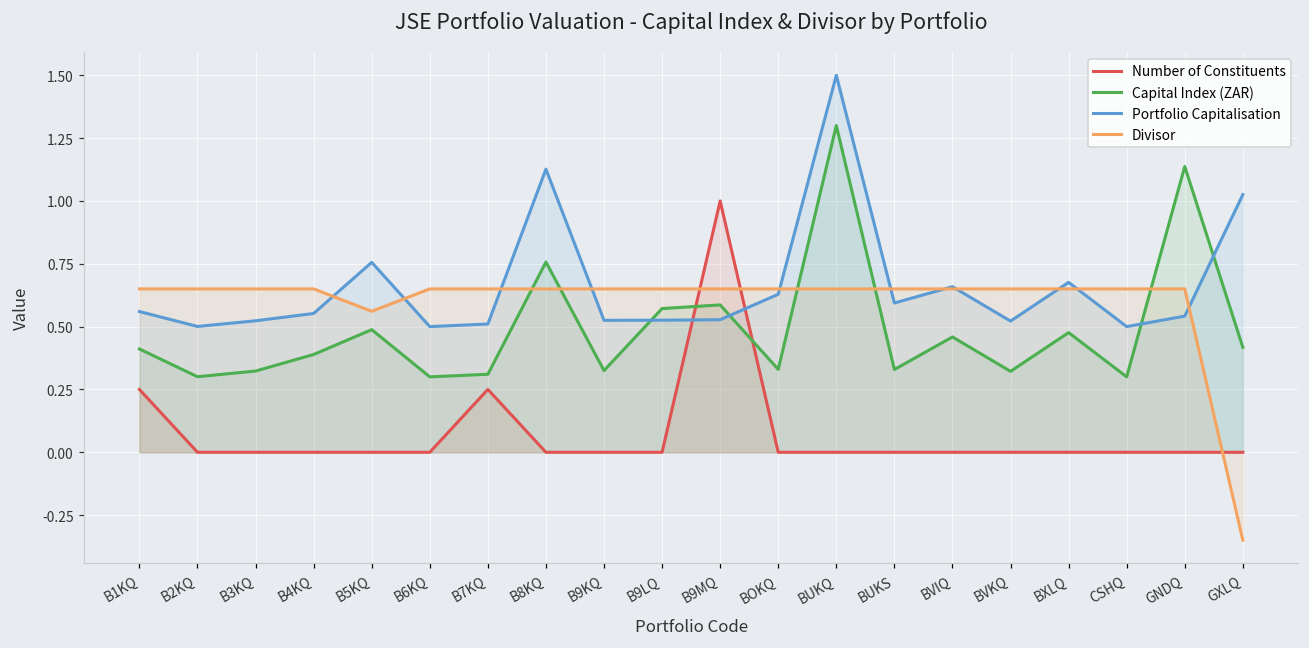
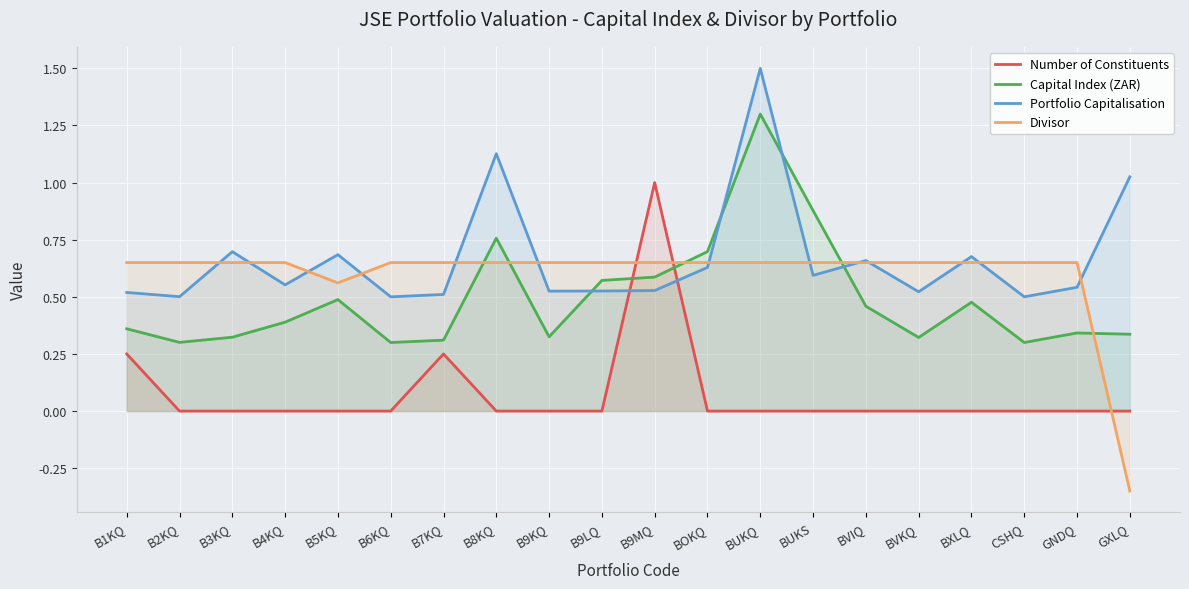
Capital Index (ZAR), B1KQ: 0.41 -> 0.36
Portfolio Capitalisation, B1KQ: 0.56 -> 0.52
Portfolio Capitalisation, B3KQ: 0.52 -> 0.70
Portfolio Capitalisation, B5KQ: 0.76 -> 0.68
Capital Index (ZAR), BOKQ: 0.33 -> 0.70
Capital Index (ZAR), BUKS: 0.33 -> 0.88
Capital Index (ZAR), GNDQ: 1.14 -> 0.34
Capital Index (ZAR), GXLQ: 0.42 -> 0.34
